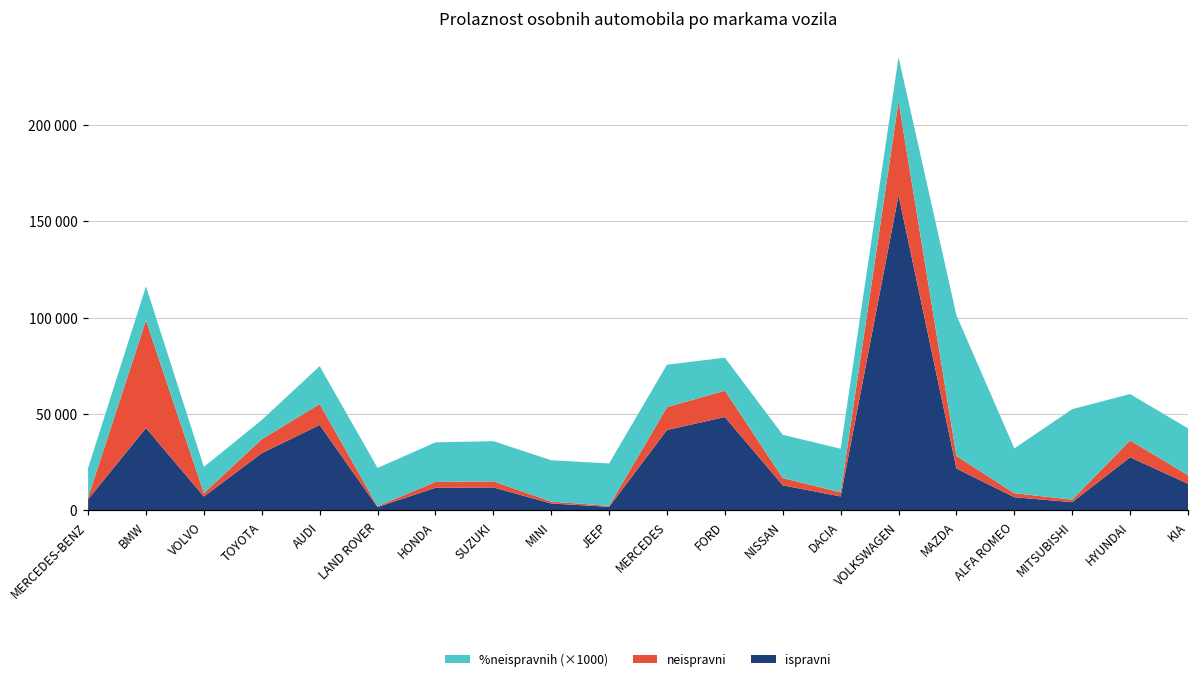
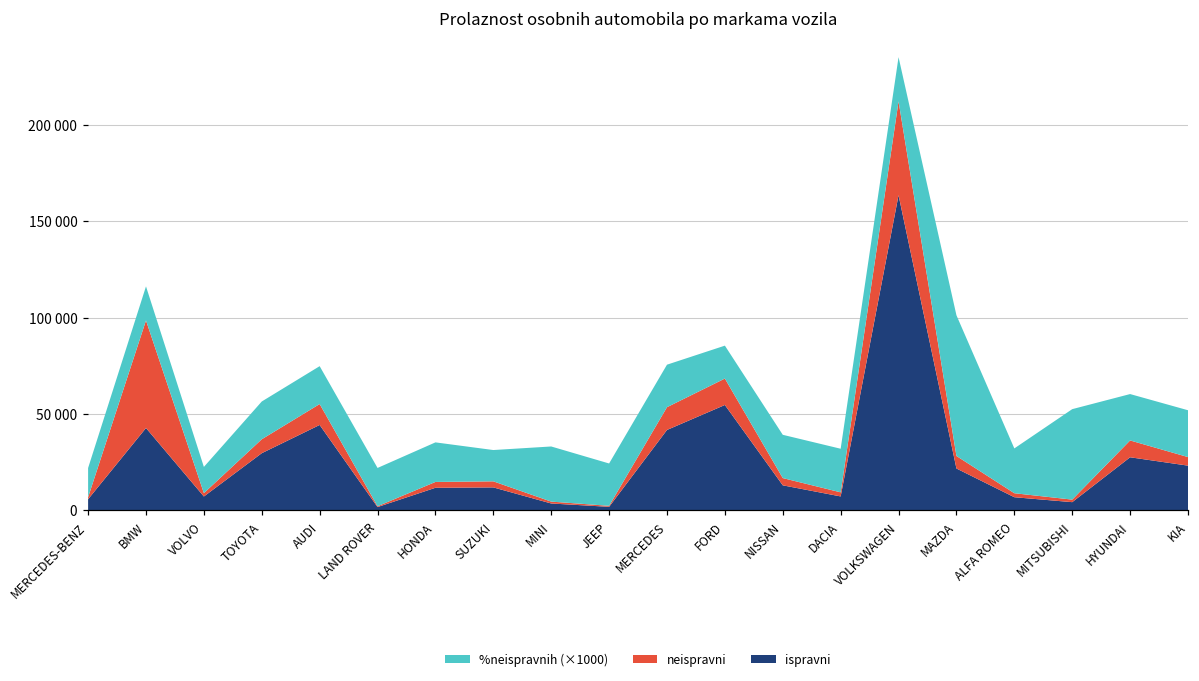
%neispravnih (×1000), TOYOTA: 10000 -> 20000
%neispravnih (×1000), SUZUKI: 21000 -> 16000
%neispravnih (×1000), MINI: 21000 -> 29000
ispravni, FORD: 48000 -> 55000
ispravni, KIA: 14000 -> 23000
